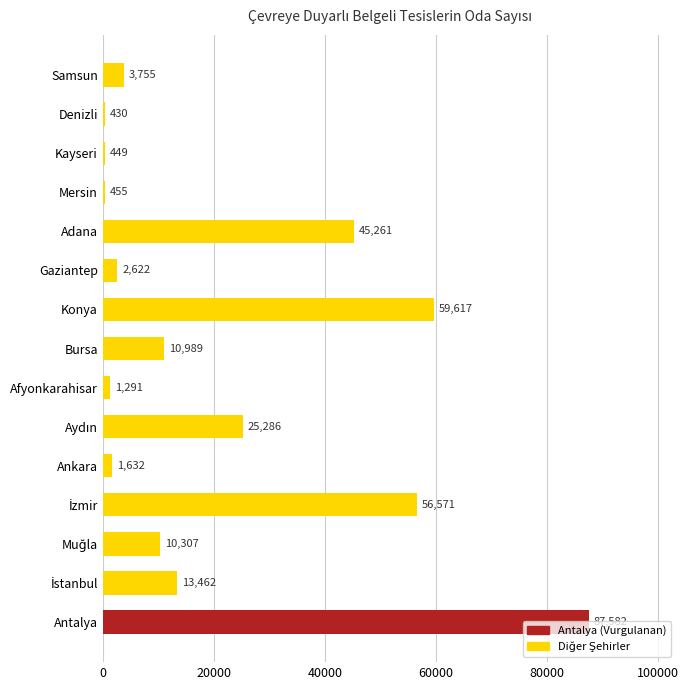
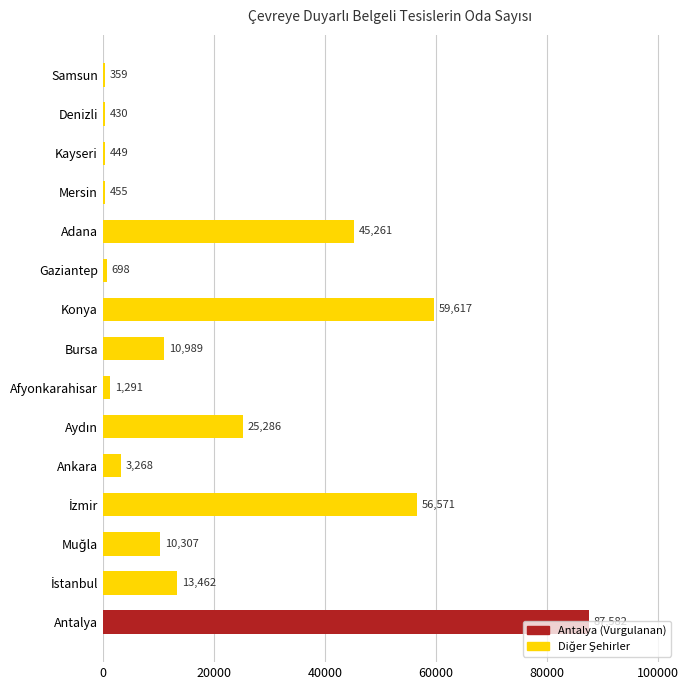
Samsun: 3,755 -> 359
Gaziantep: 2,622 -> 698
Ankara: 1,632 -> 3,268
